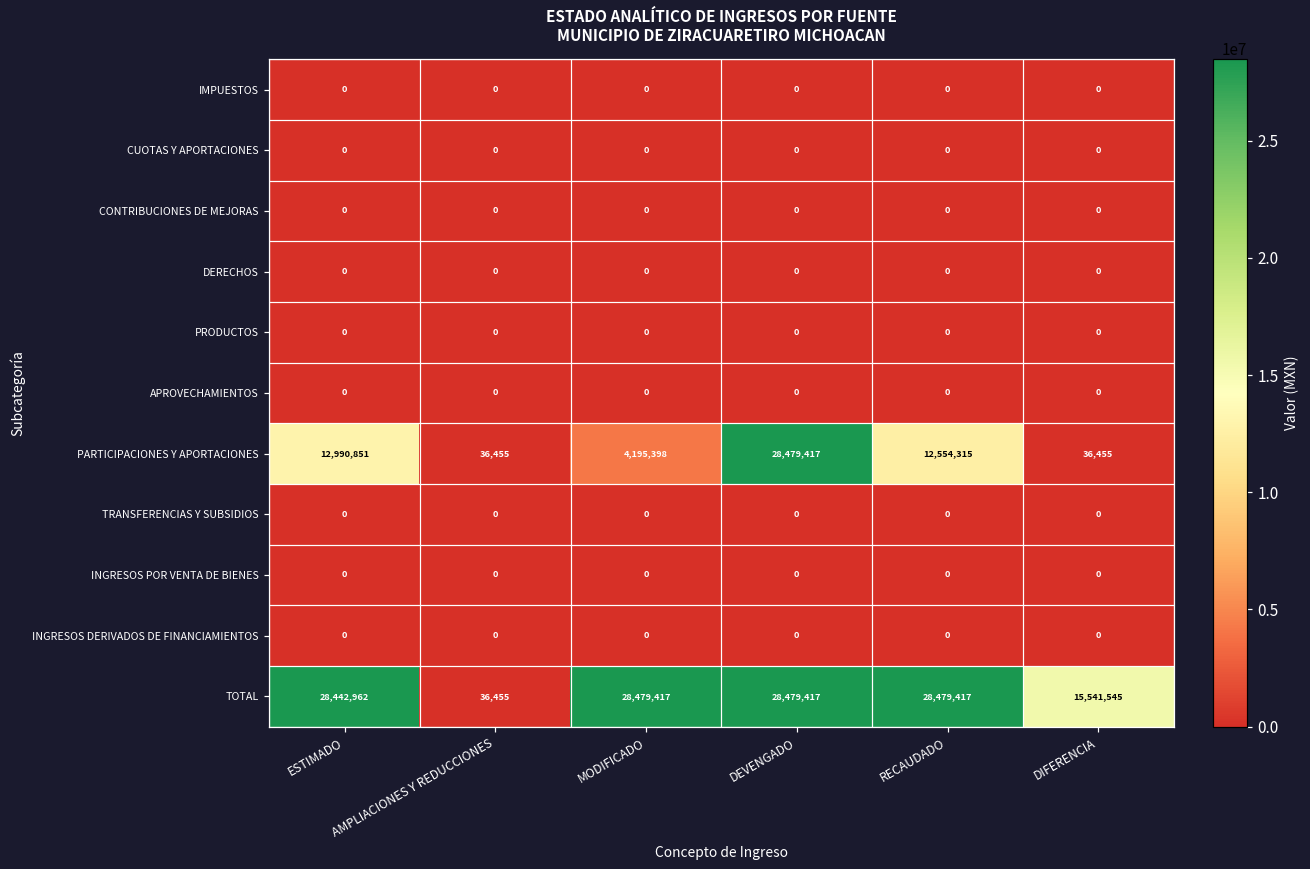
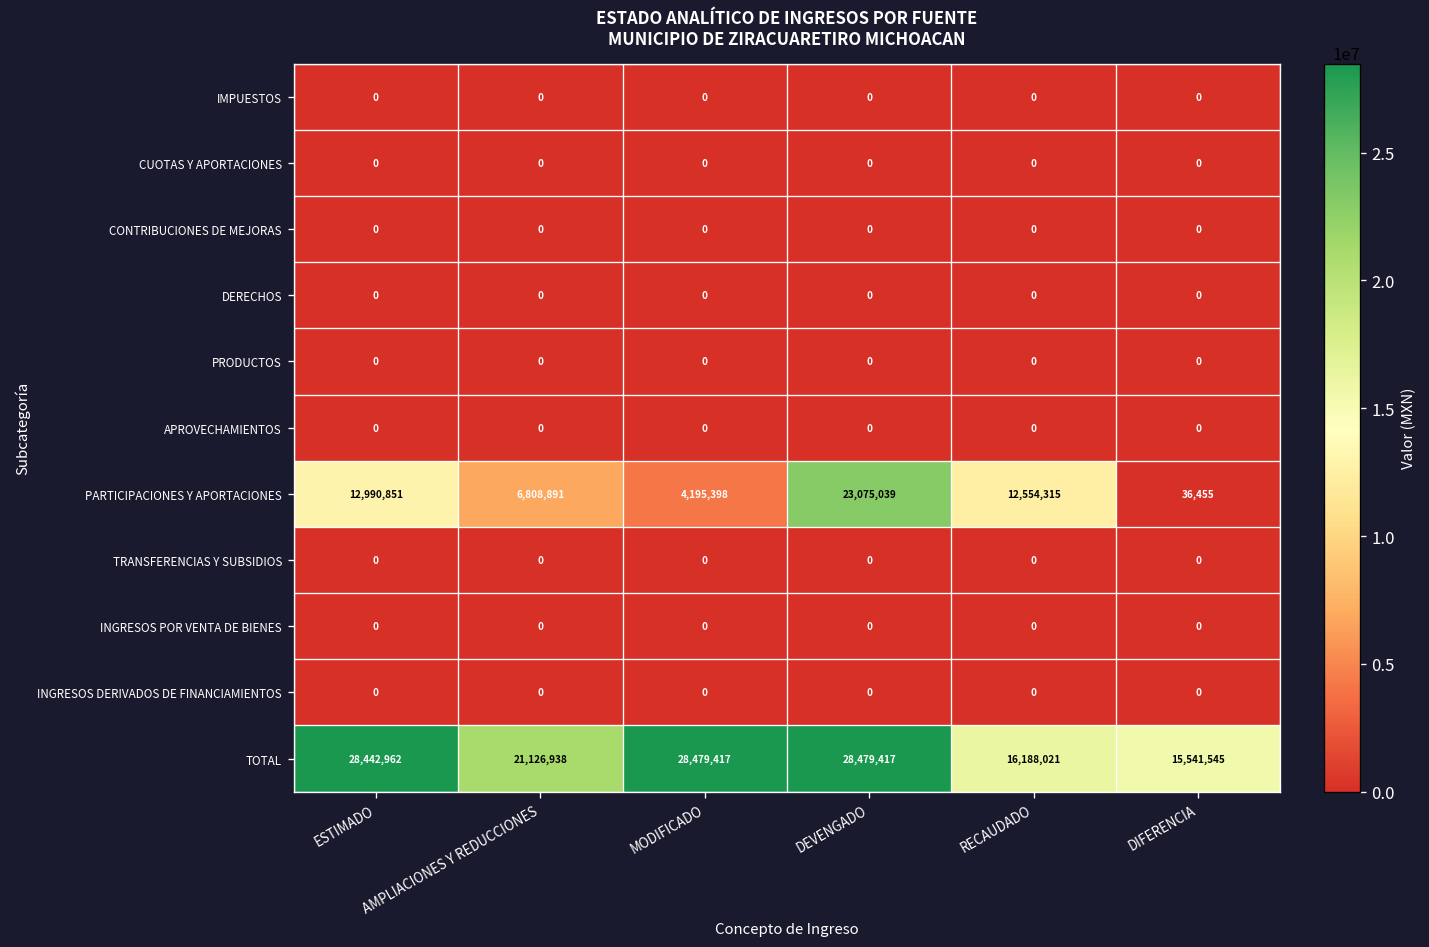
PARTICIPACIONES Y APORTACIONES, AMPLIACIONES Y REDUCCIONES: 36,455 -> 6,808,891
PARTICIPACIONES Y APORTACIONES, DEVENGADO: 28,479,417 -> 23,075,039
TOTAL, AMPLIACIONES Y REDUCCIONES: 36,455 -> 21,126,938
TOTAL, RECAUDADO: 28,479,417 -> 16,188,021
